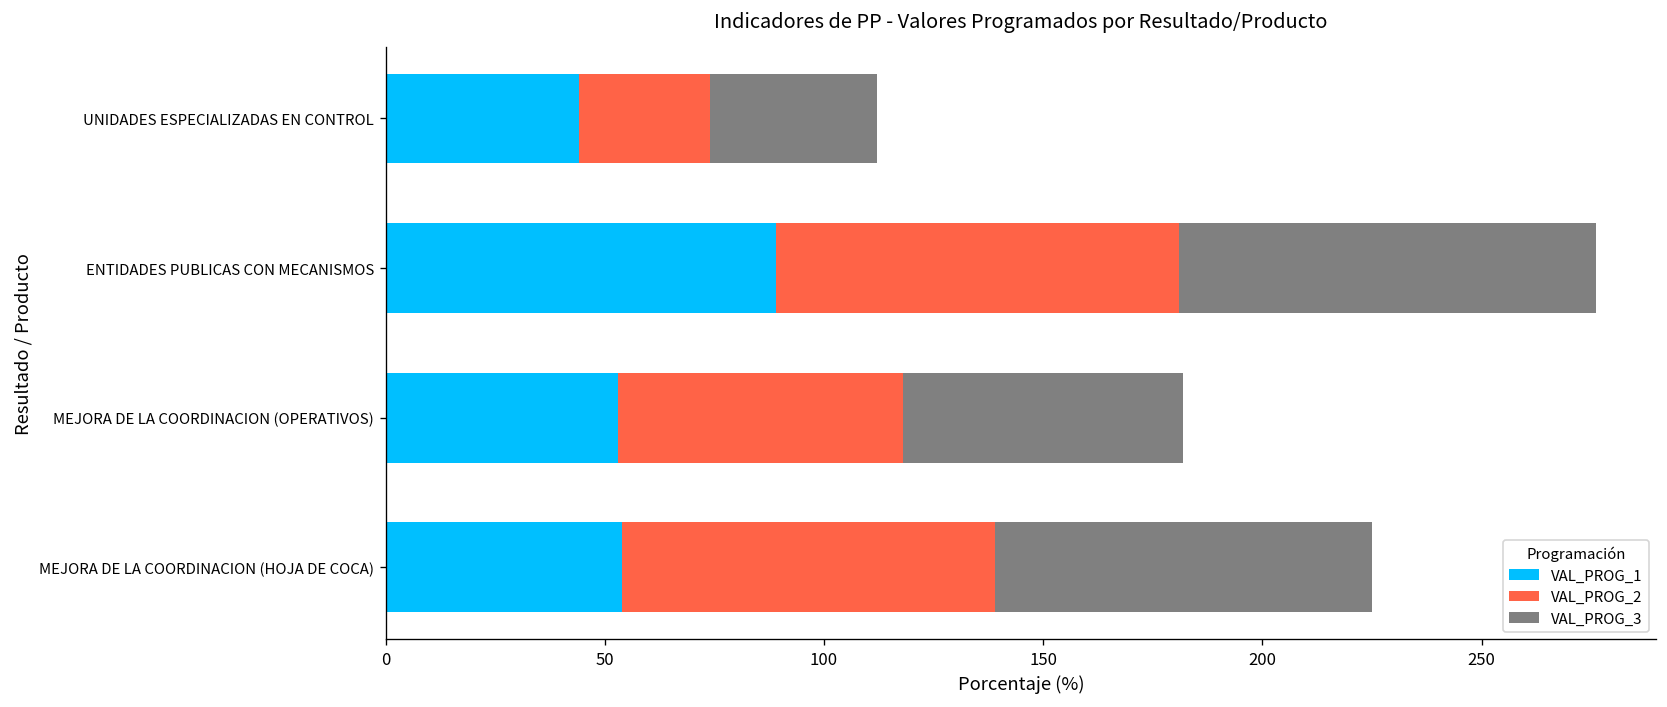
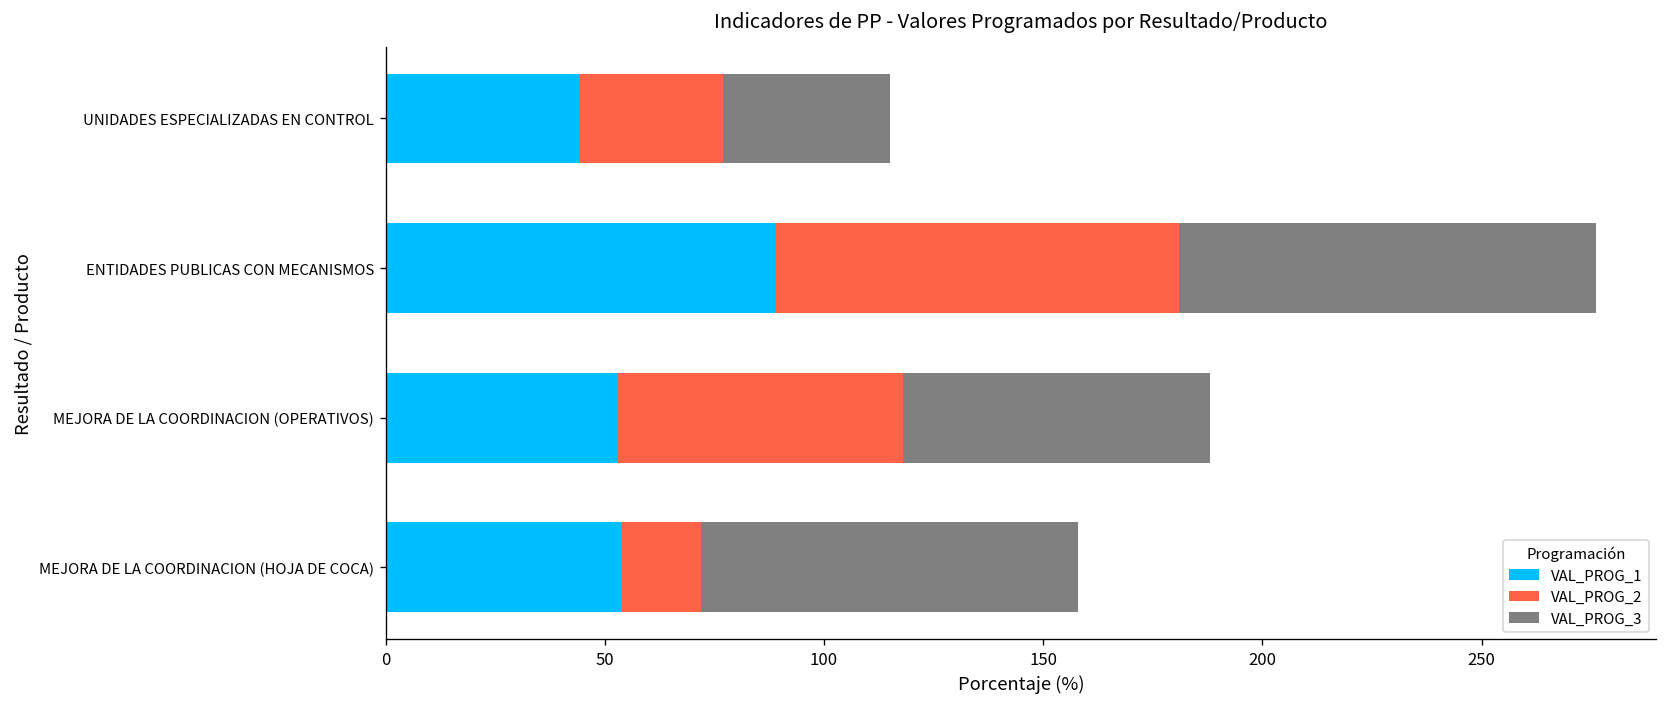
VAL_PROG_2, UNIDADES ESPECIALIZADAS EN CONTROL: 30 -> 33
VAL_PROG_3, MEJORA DE LA COORDINACION (OPERATIVOS): 64 -> 70
VAL_PROG_2, MEJORA DE LA COORDINACION (HOJA DE COCA): 85 -> 18
